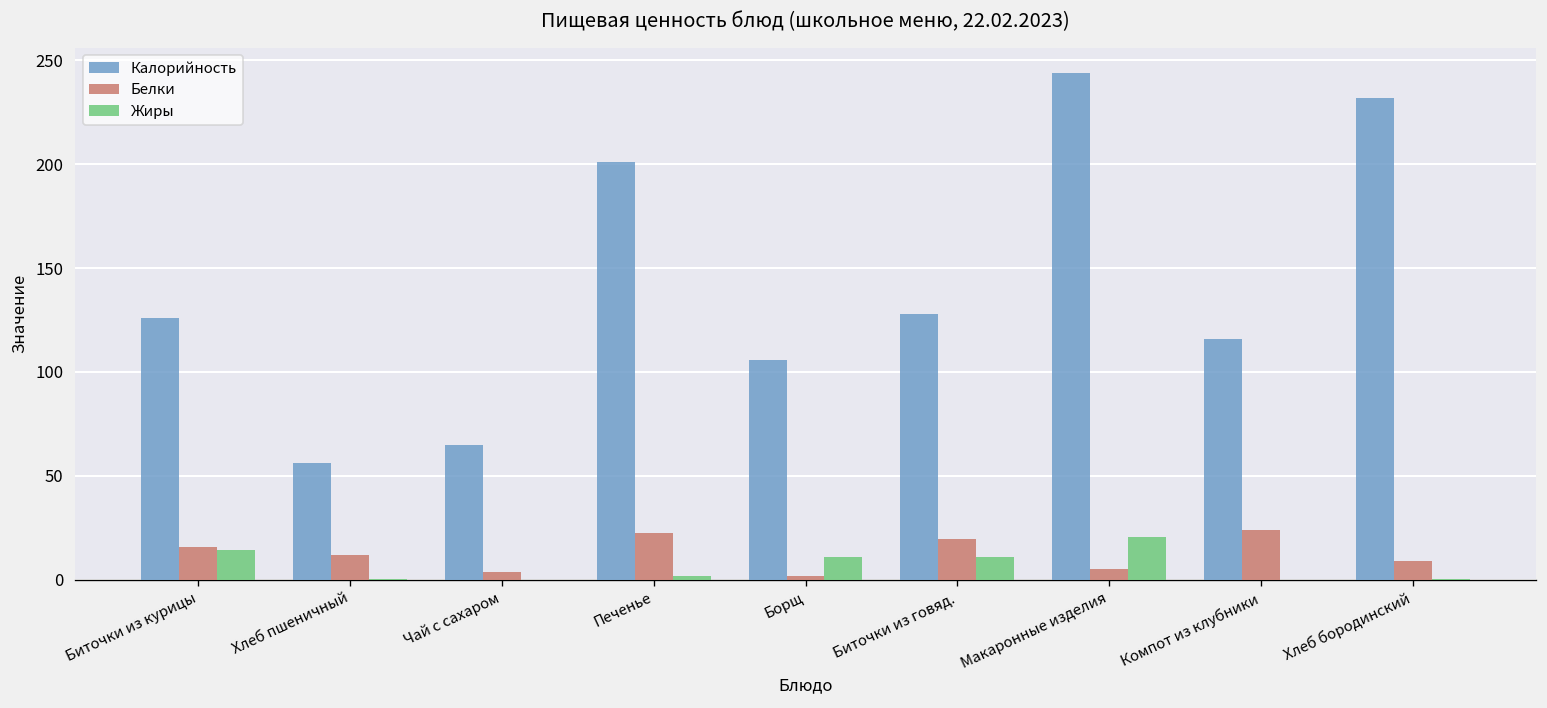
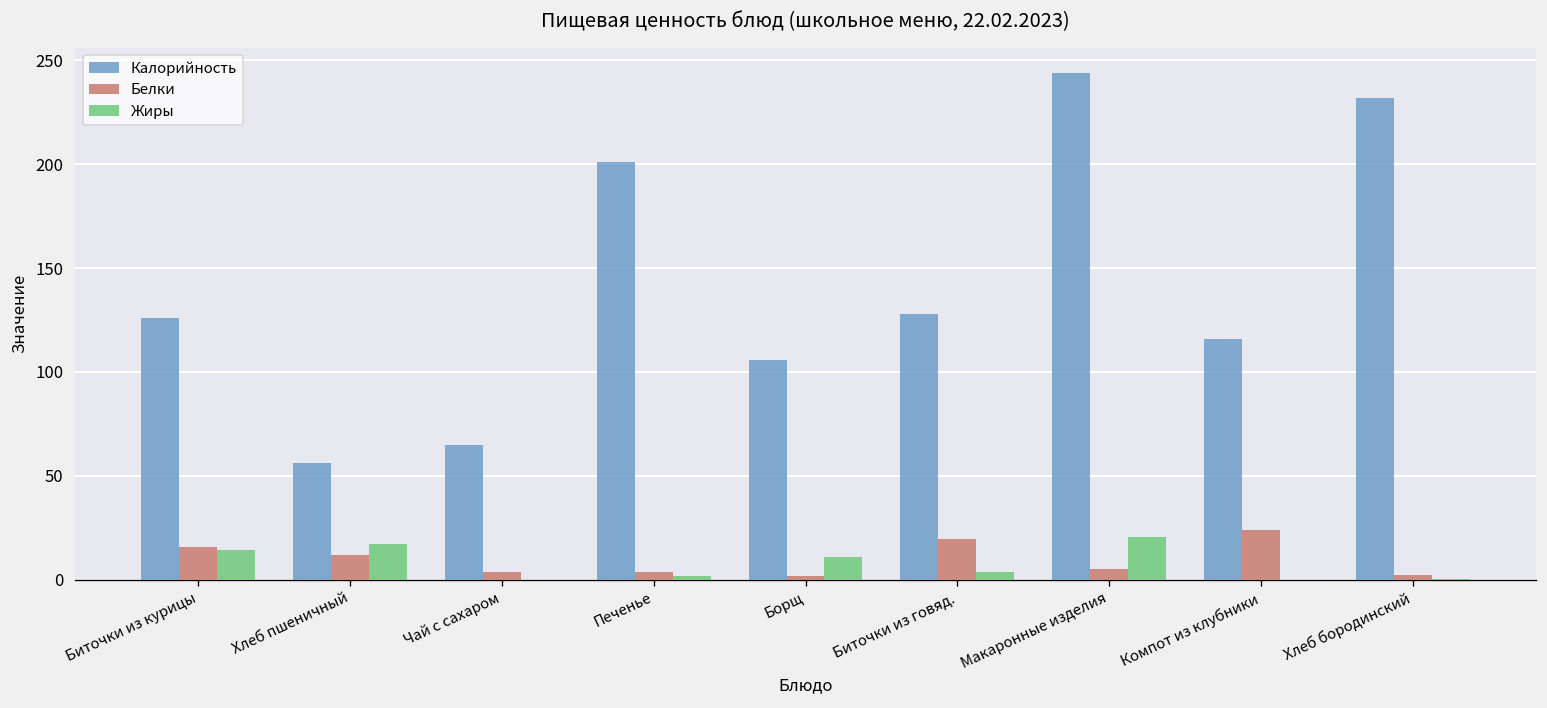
Жиры, Хлеб пшеничный: 0 -> 17
Белки, Печенье: 23 -> 4
Жиры, Биточки из говяд.: 11 -> 4
Белки, Хлеб бородинский: 9 -> 2
